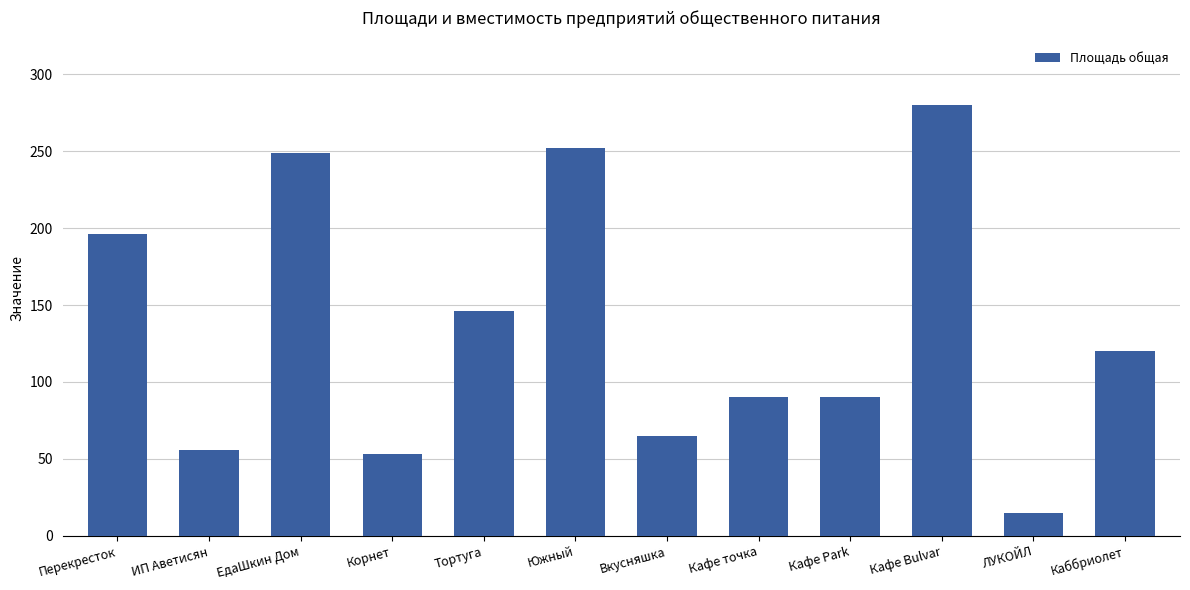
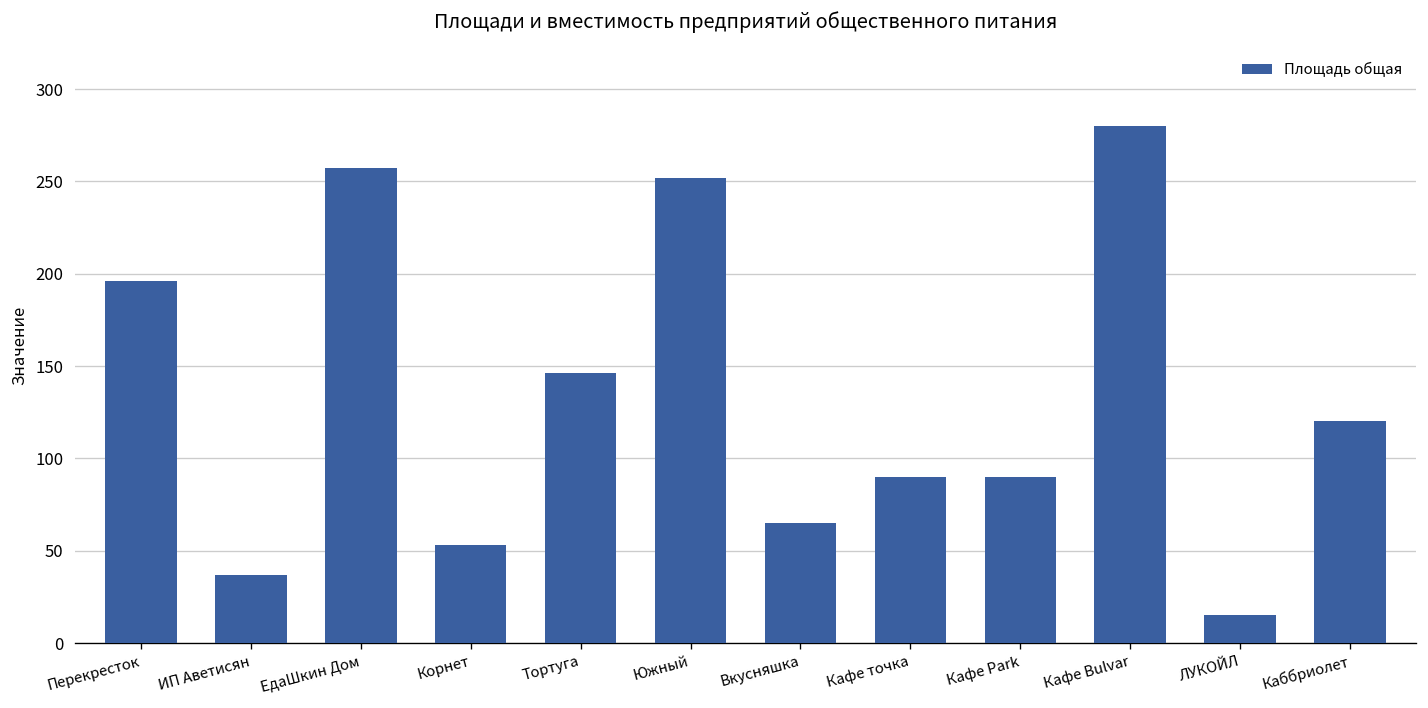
ИП Аветисян: 56 -> 37
ЕдаШкин Дом: 249 -> 257
